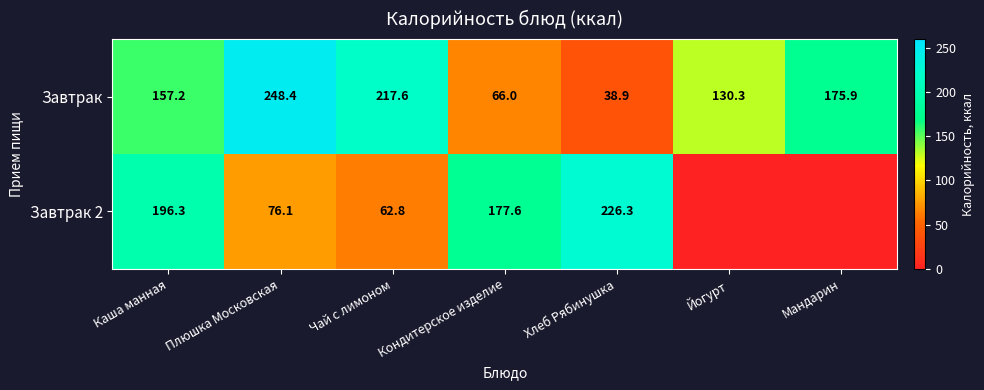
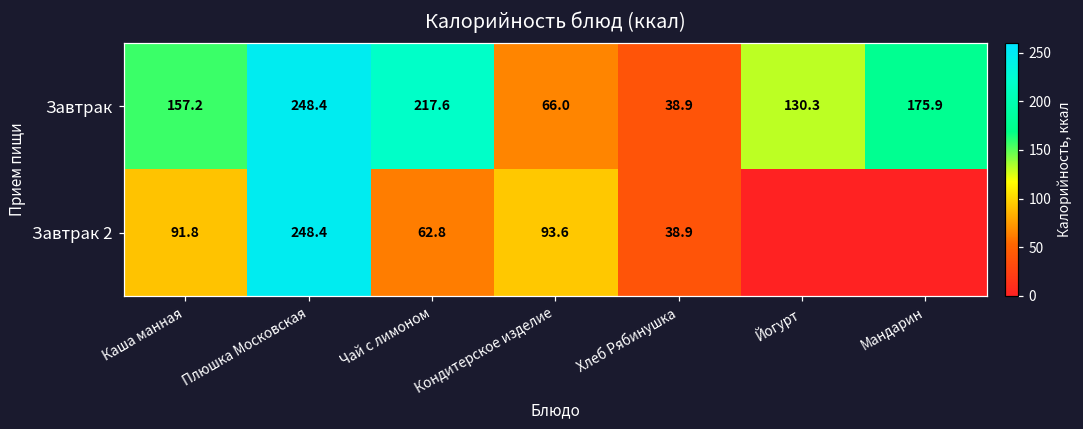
Завтрак 2, Каша манная: 196.3 -> 91.8
Завтрак 2, Плюшка Московская: 76.1 -> 248.4
Завтрак 2, Кондитерское изделие: 177.6 -> 93.6
Завтрак 2, Хлеб Рябинушка: 226.3 -> 38.9
